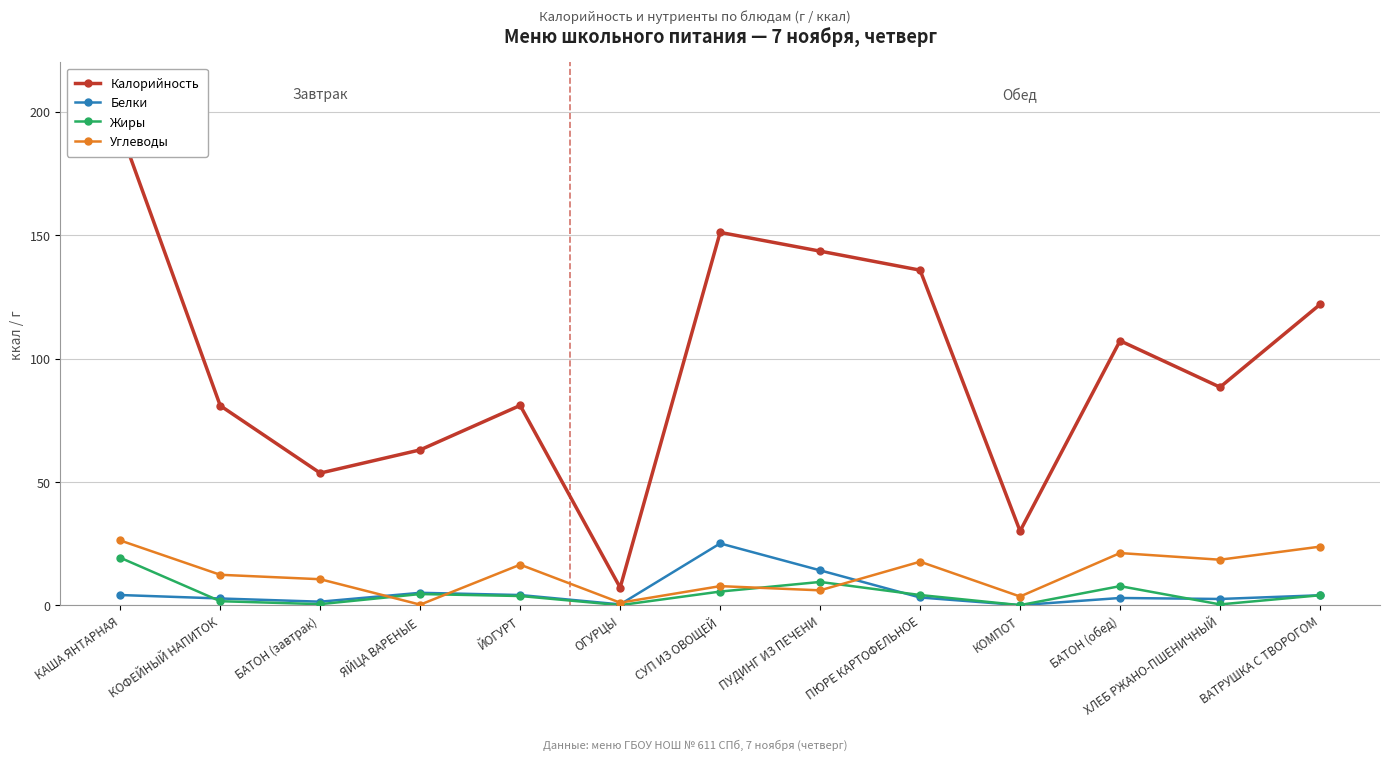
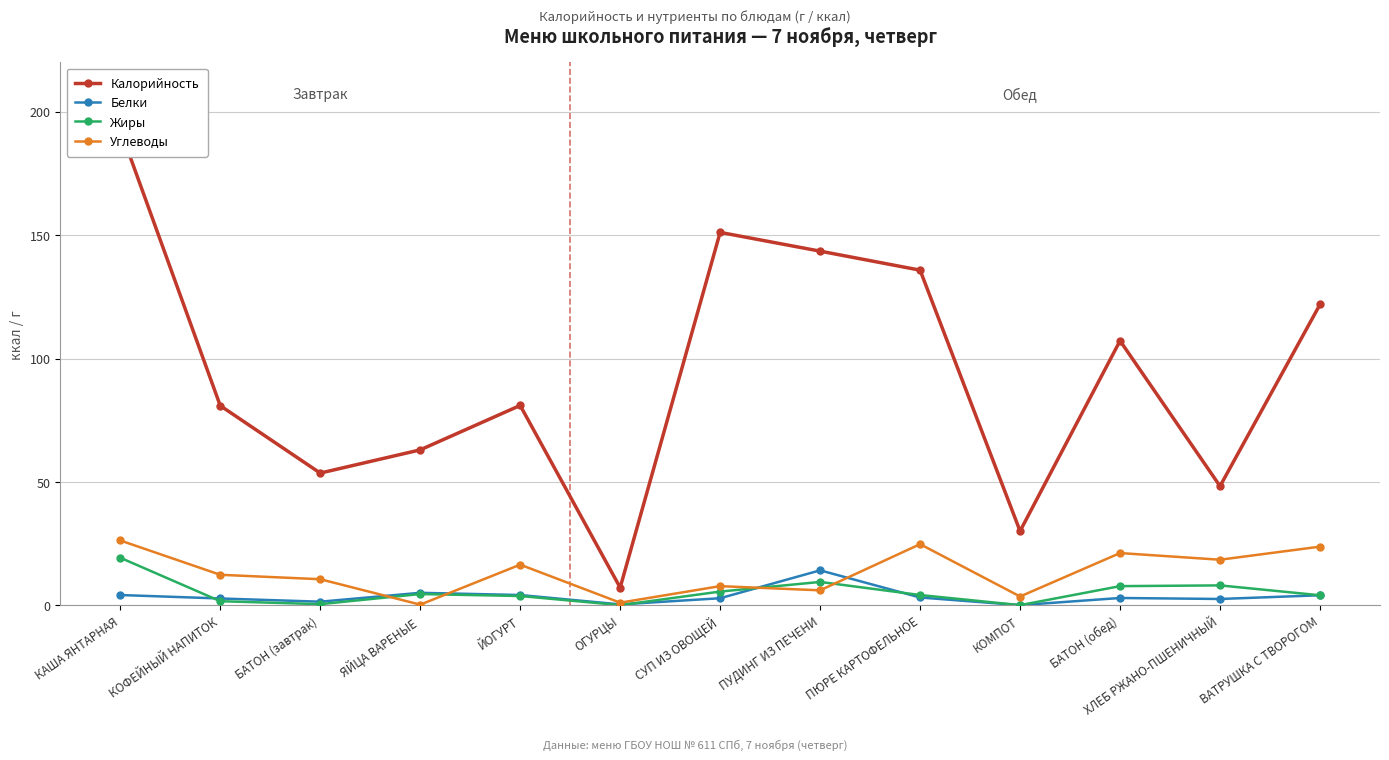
Белки, СУП ИЗ ОВОЩЕЙ: 25 -> 3
Углеводы, ПЮРЕ КАРТОФЕЛЬНОЕ: 18 -> 25
Калорийность, ХЛЕБ РЖАНО-ПШЕНИЧНЫЙ: 88 -> 48
Жиры, ХЛЕБ РЖАНО-ПШЕНИЧНЫЙ: 0 -> 8
